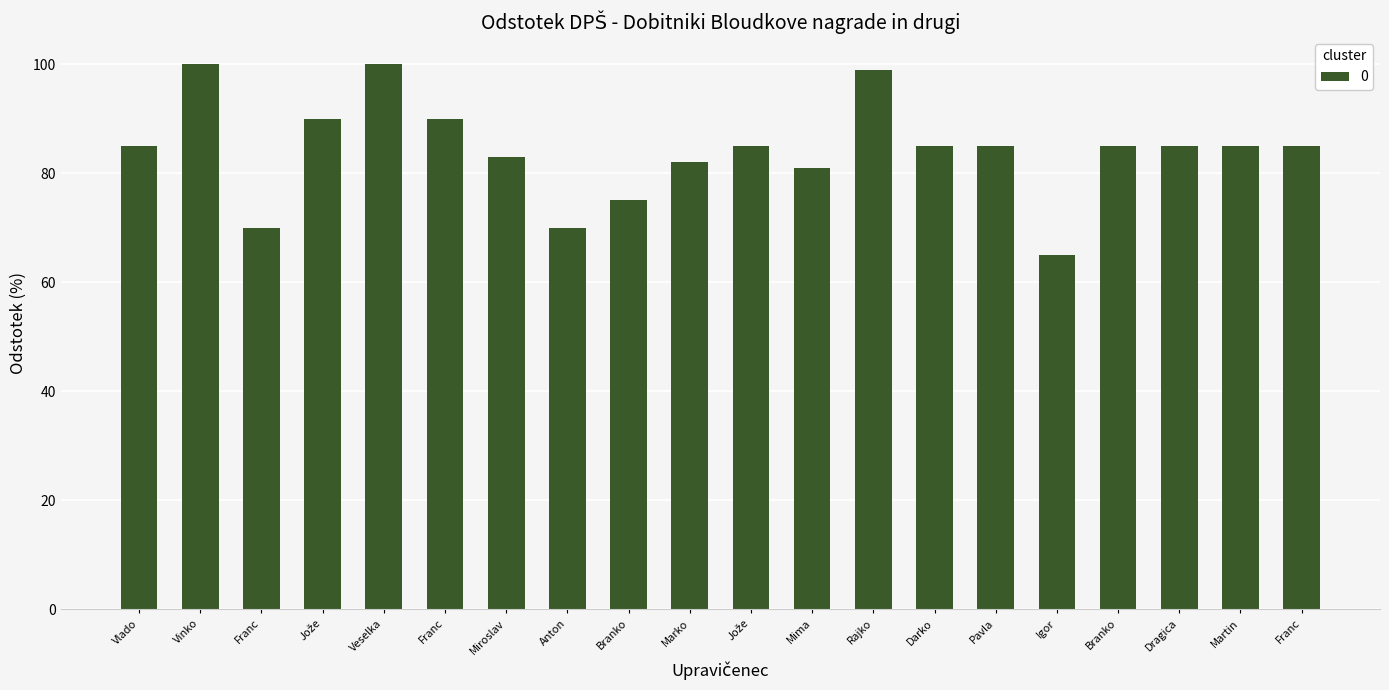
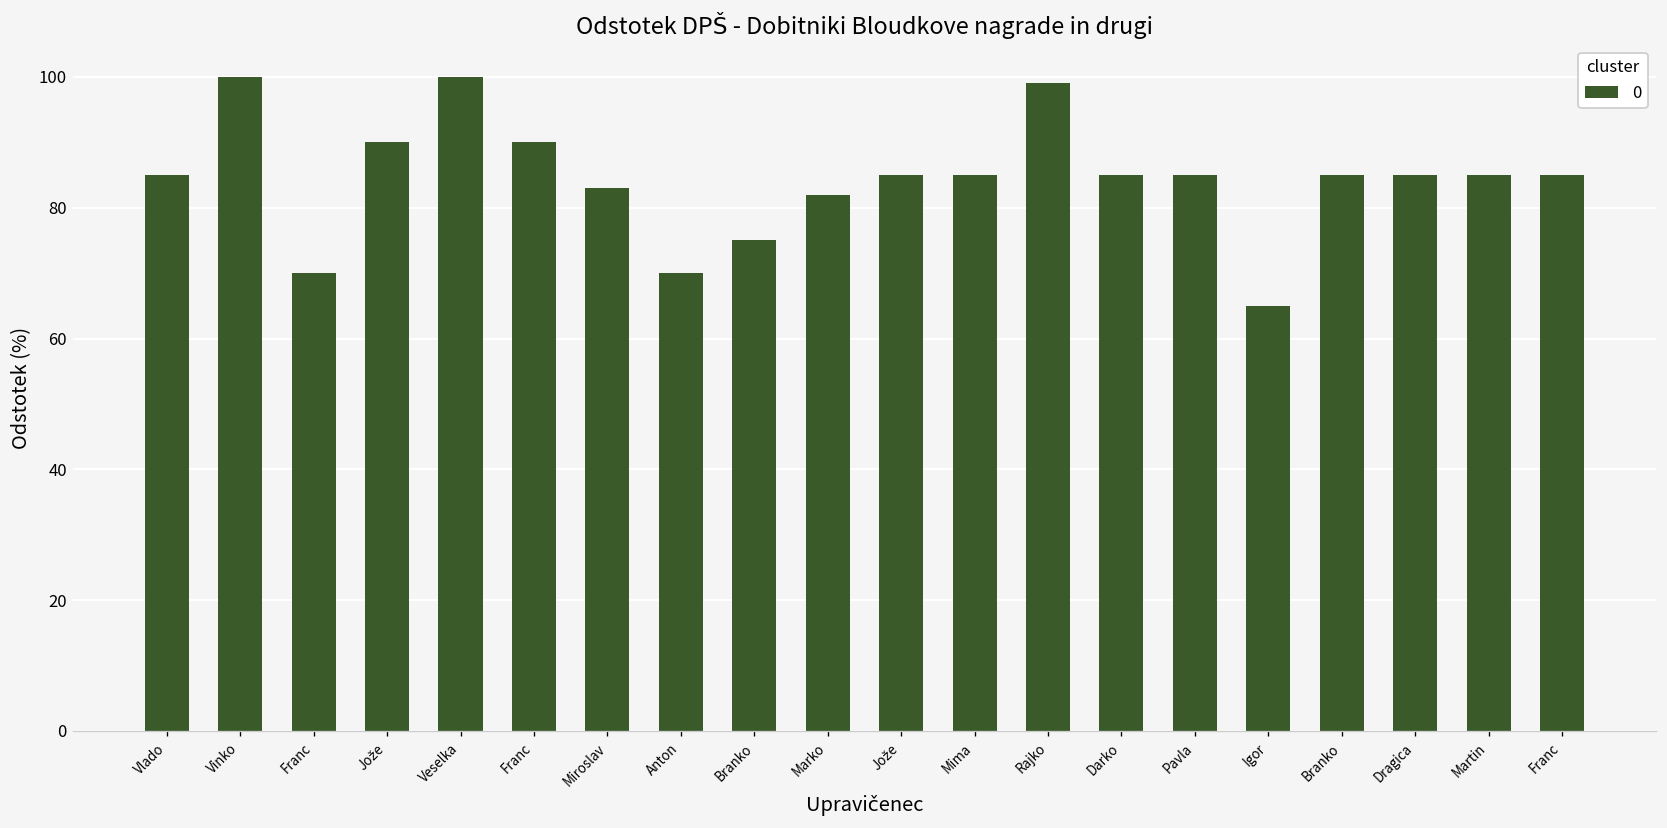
Mima: 81 -> 85
